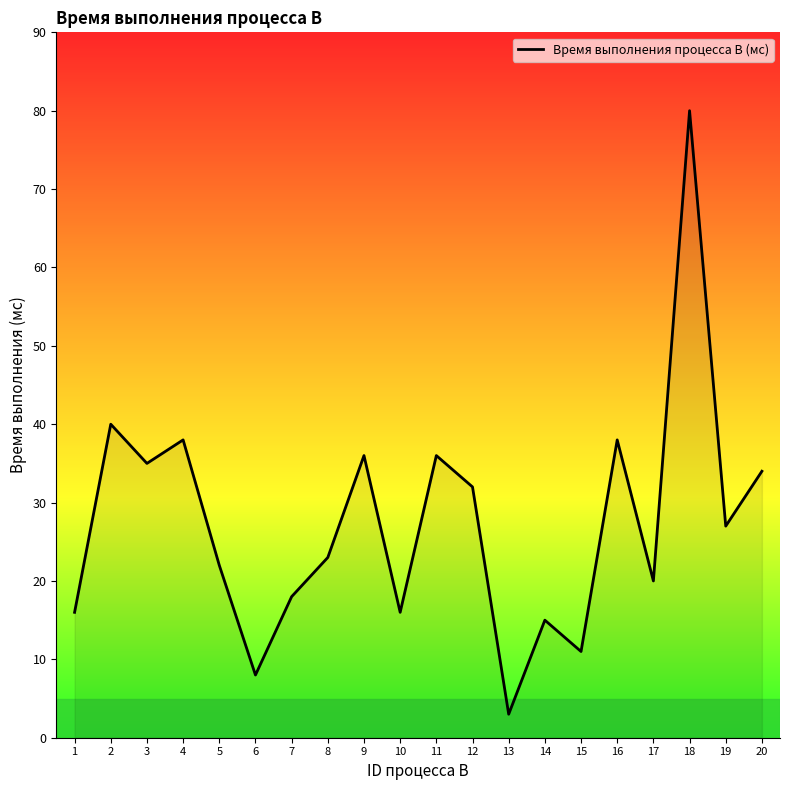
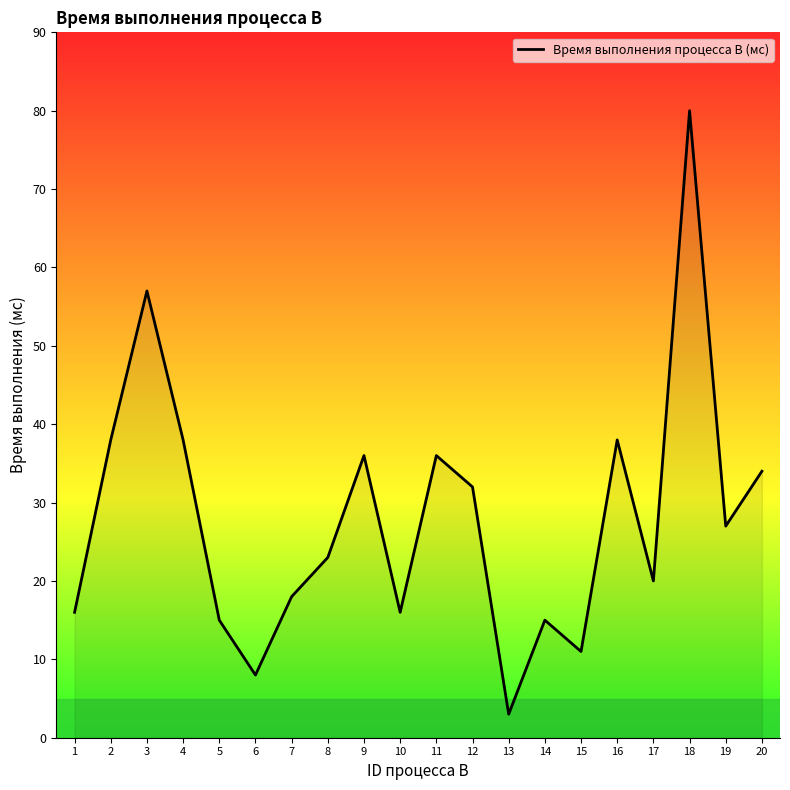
2: 40 -> 38
3: 35 -> 57
5: 22 -> 15
